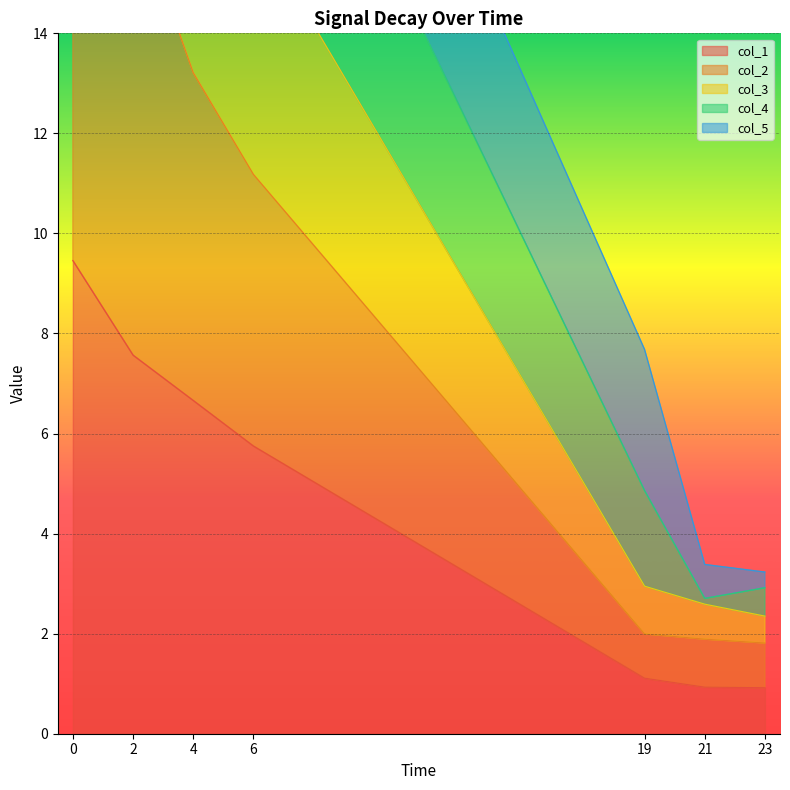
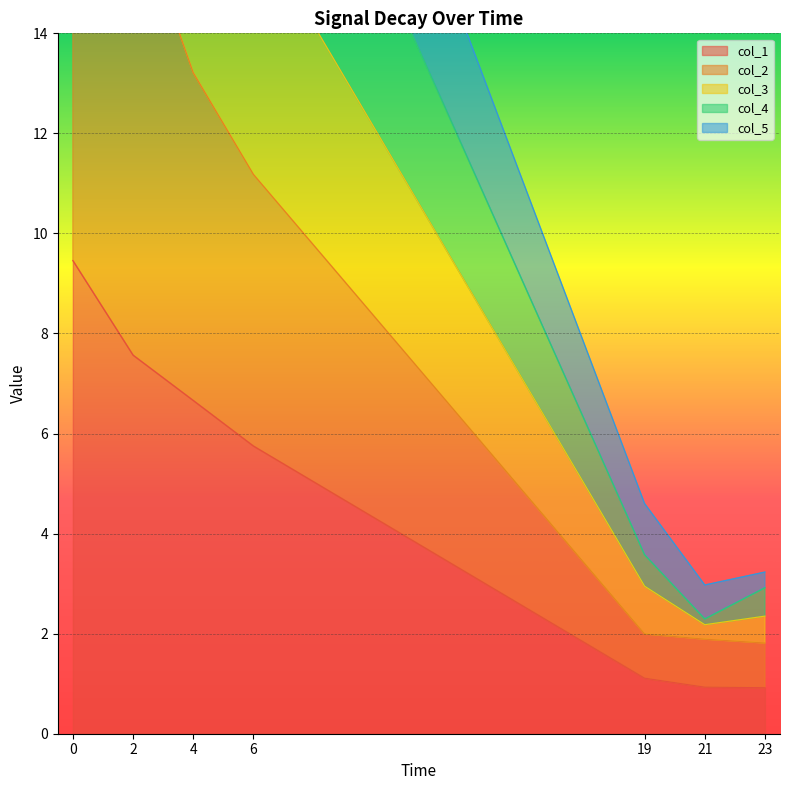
col_4, 19: 1.9 -> 0.6
col_5, 19: 2.8 -> 1.0
col_3, 21: 0.7 -> 0.3
